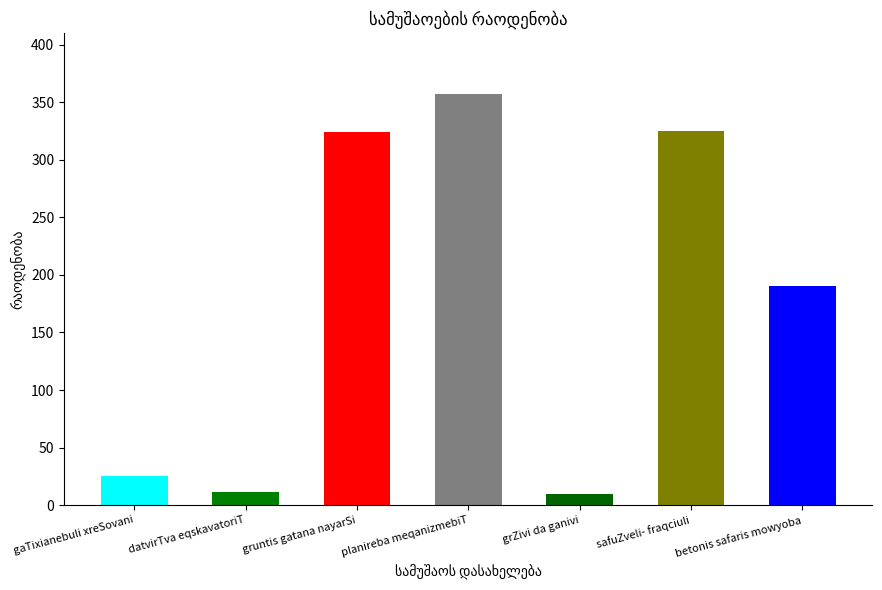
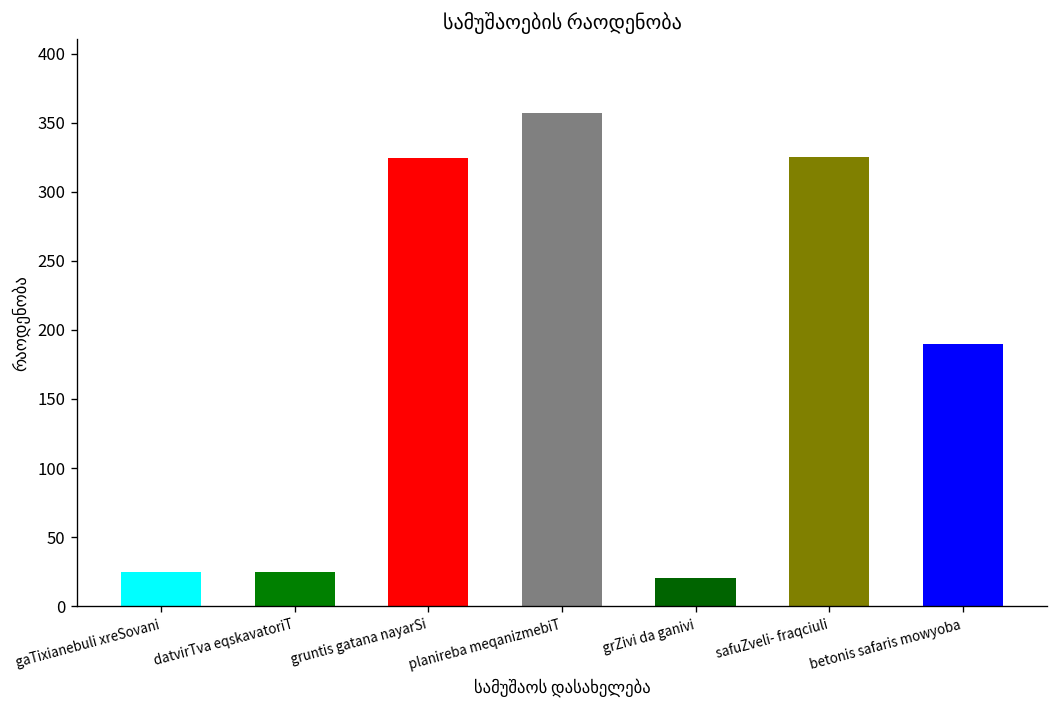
datvirTva eqskavatoriT: 11 -> 25
grZivi da ganivi: 10 -> 20
